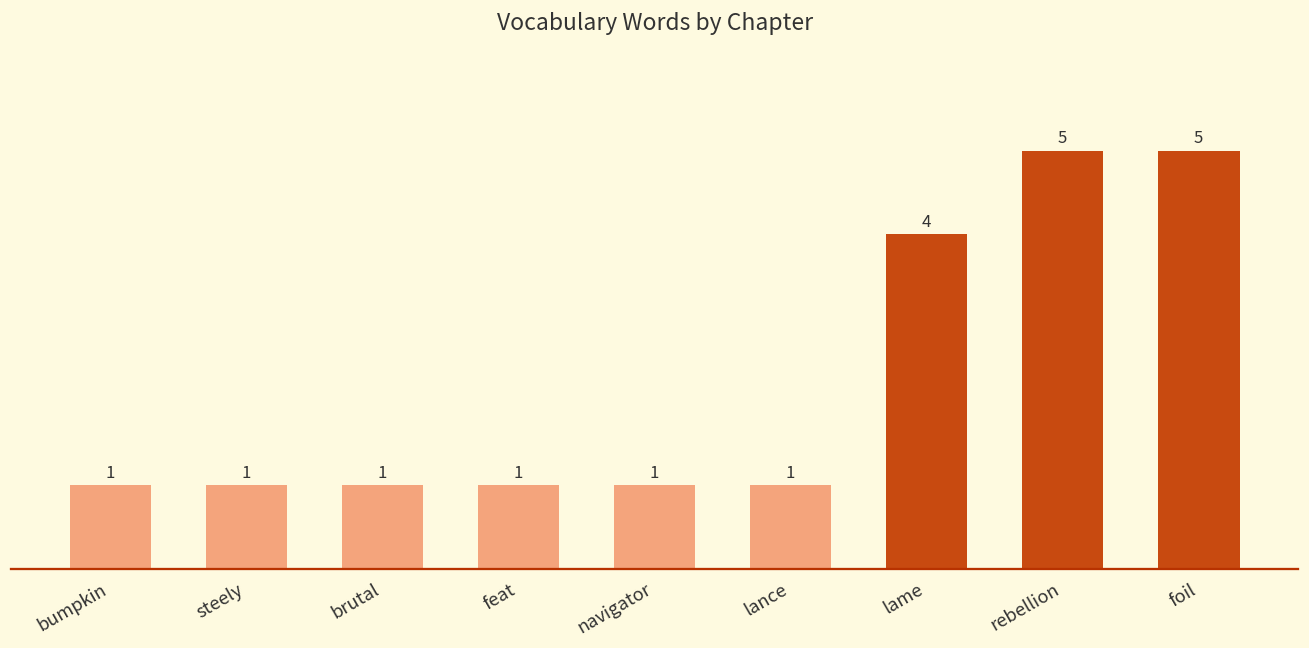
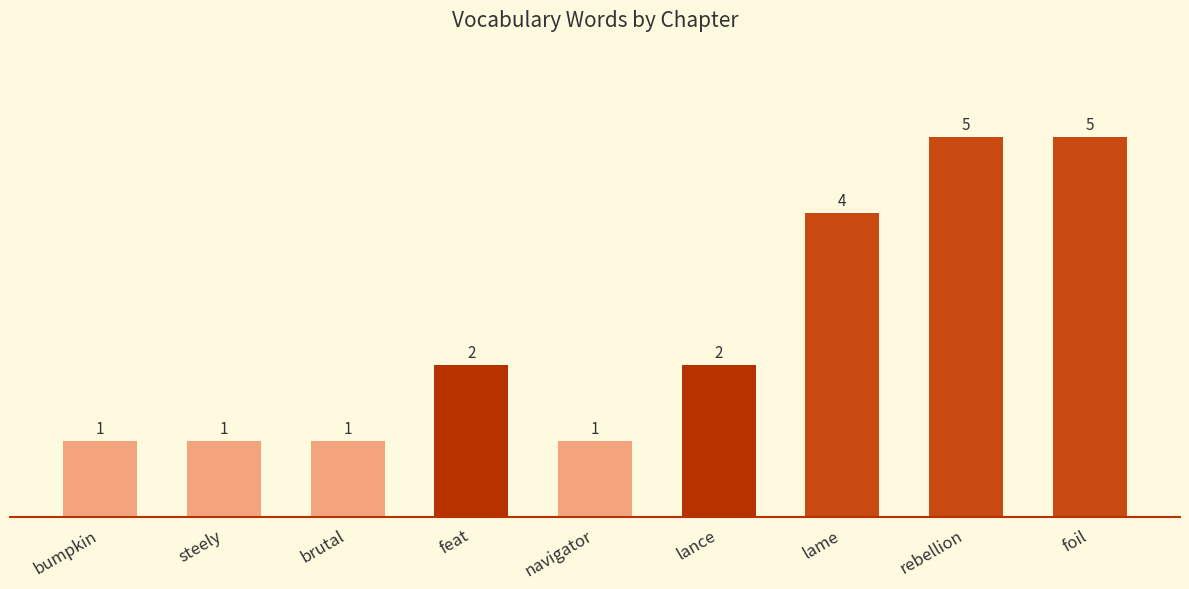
feat: 1 -> 2
lance: 1 -> 2
